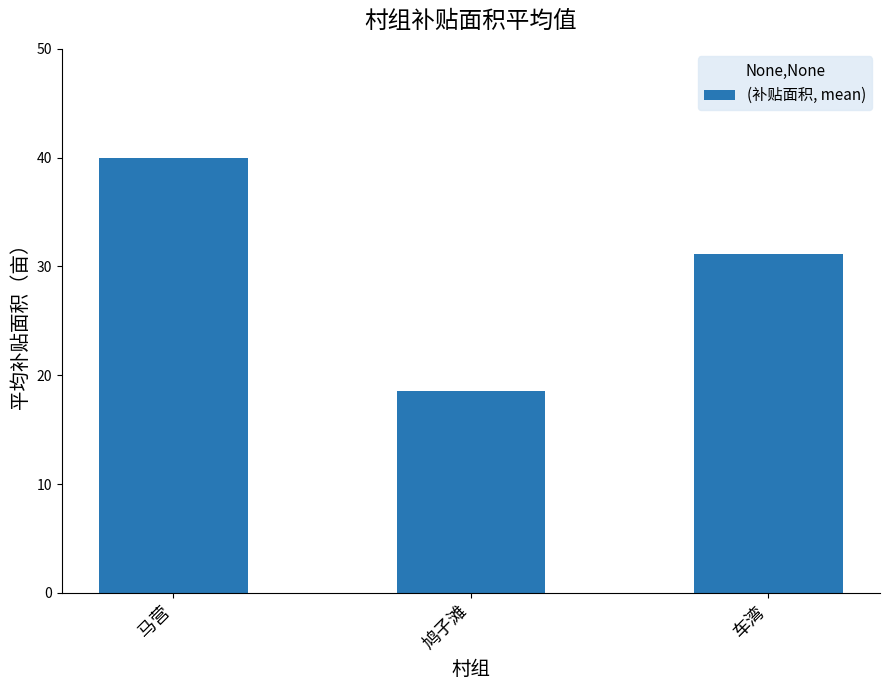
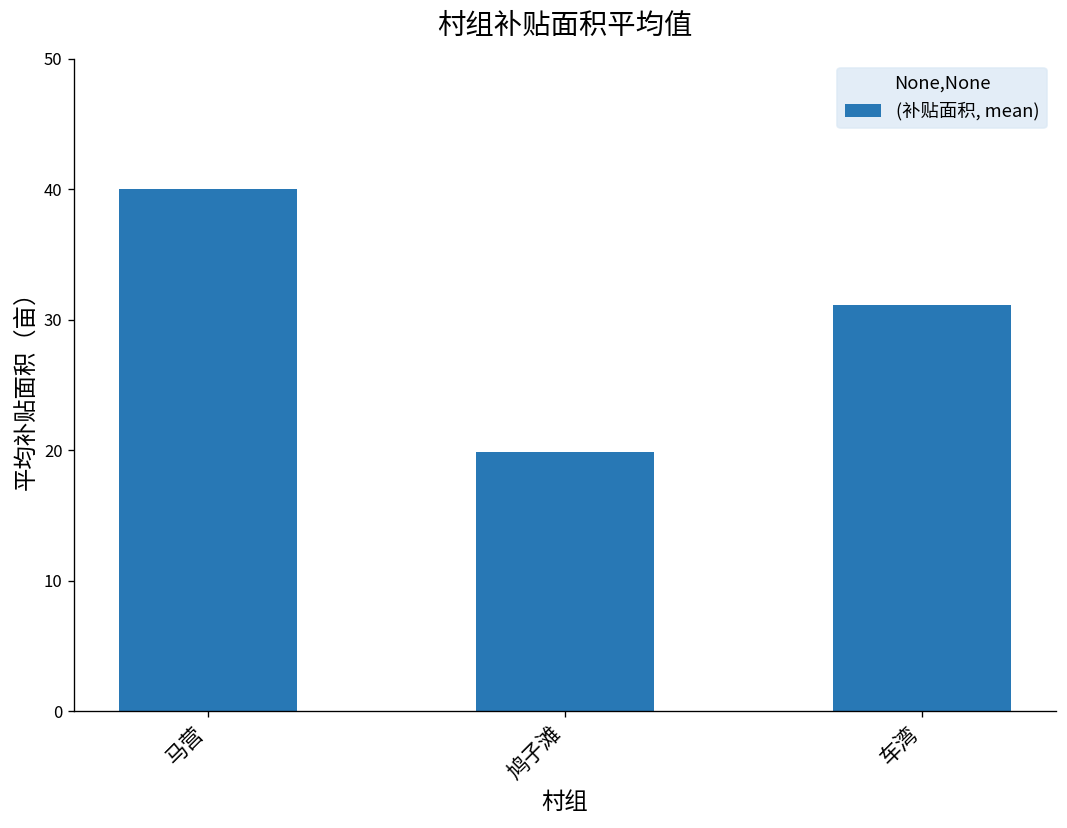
鸠子滩: 18.5 -> 19.8
